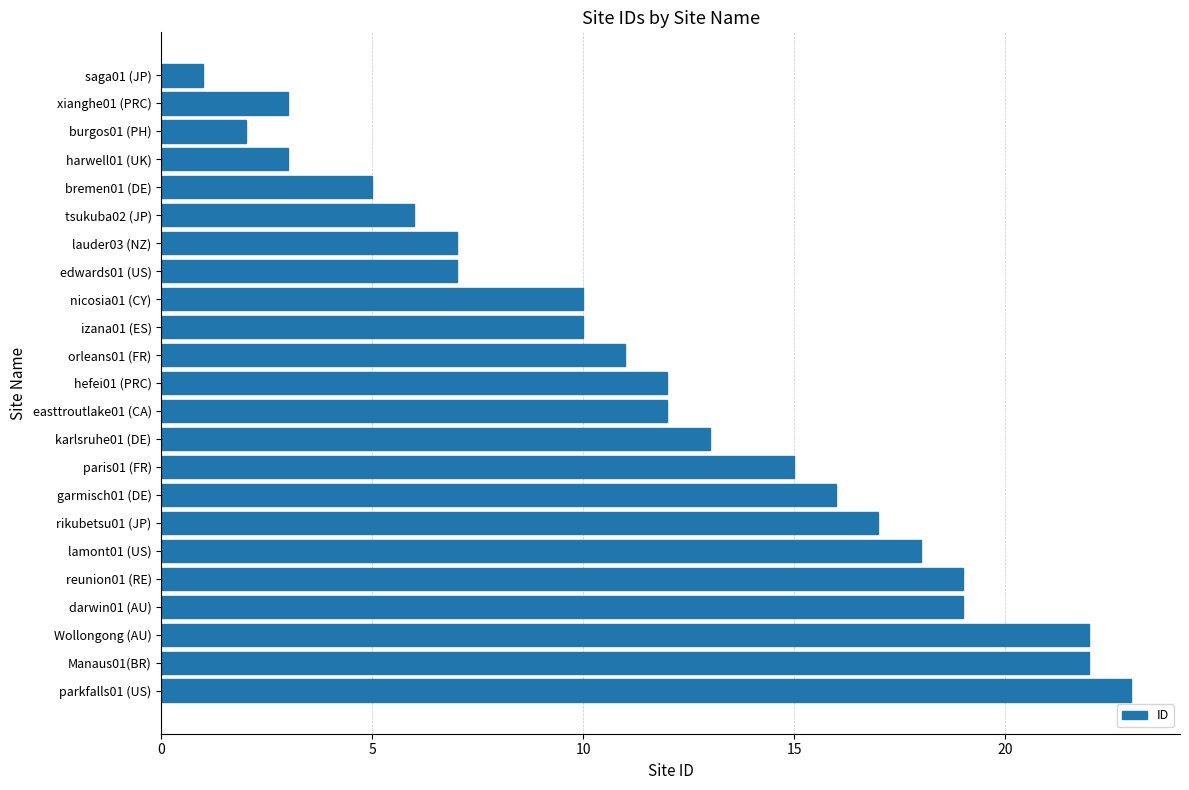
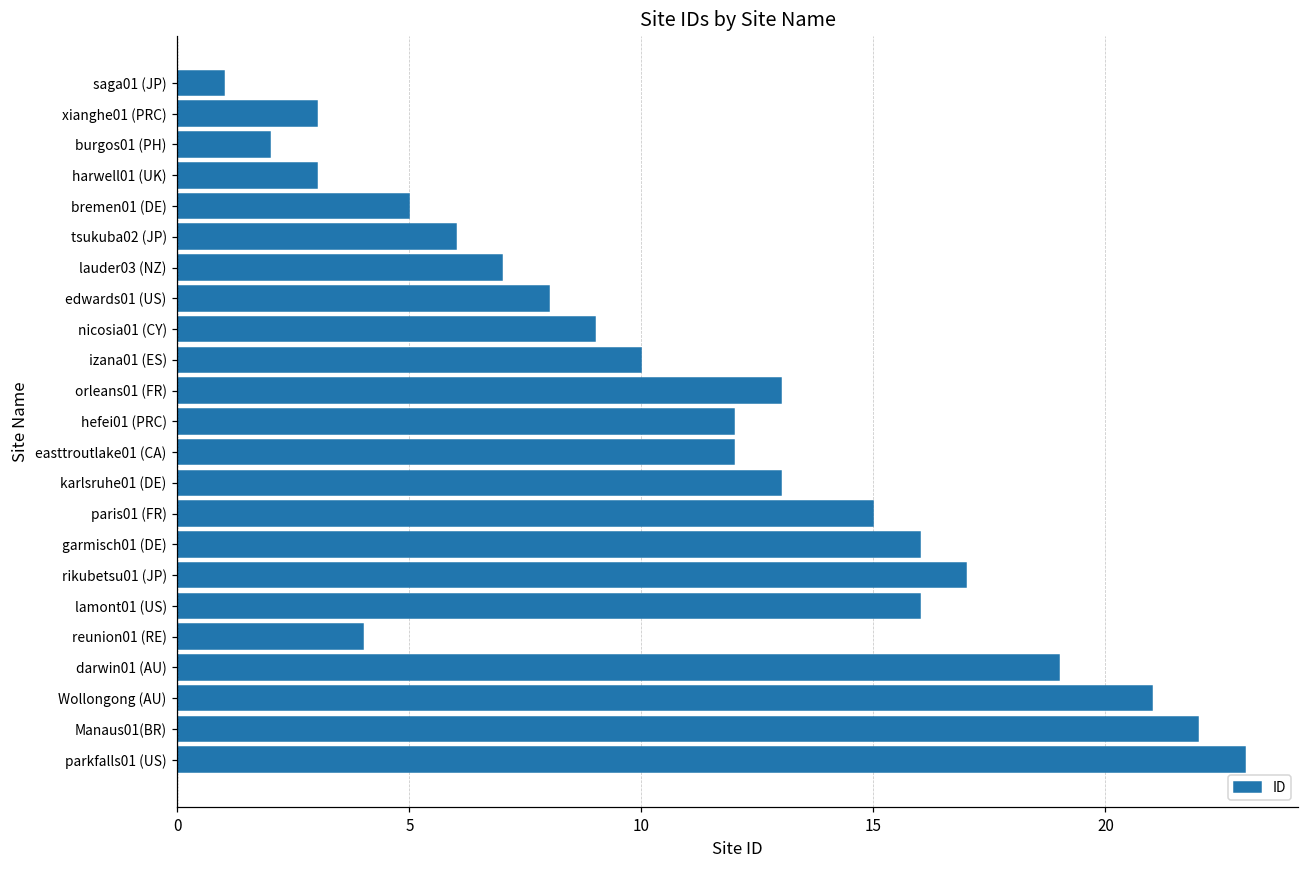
edwards01 (US): 7 -> 8
nicosia01 (CY): 10 -> 9
orleans01 (FR): 11 -> 13
lamont01 (US): 18 -> 16
reunion01 (RE): 19 -> 4
Wollongong (AU): 22 -> 21
